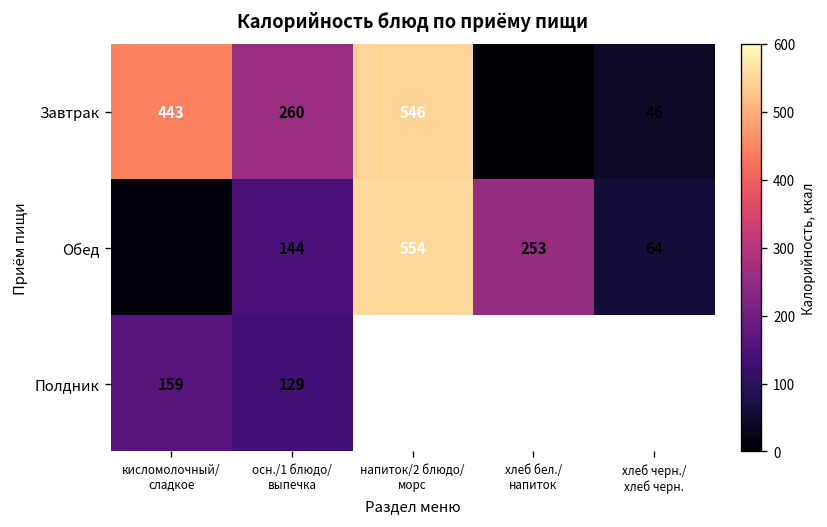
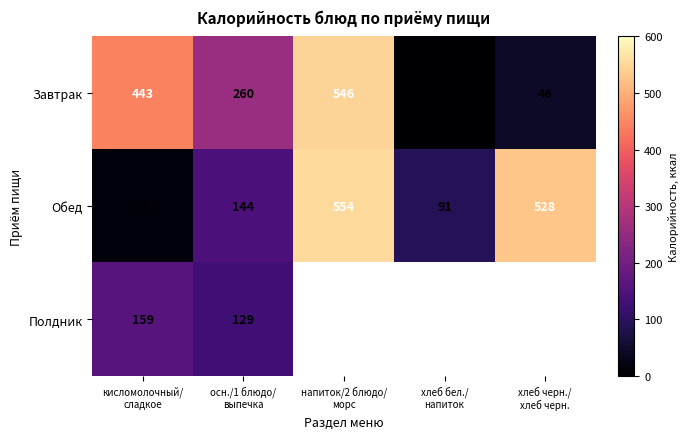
Обед, хлеб бел./ напиток: 253 -> 91
Обед, хлеб черн./ хлеб черн.: 64 -> 528
